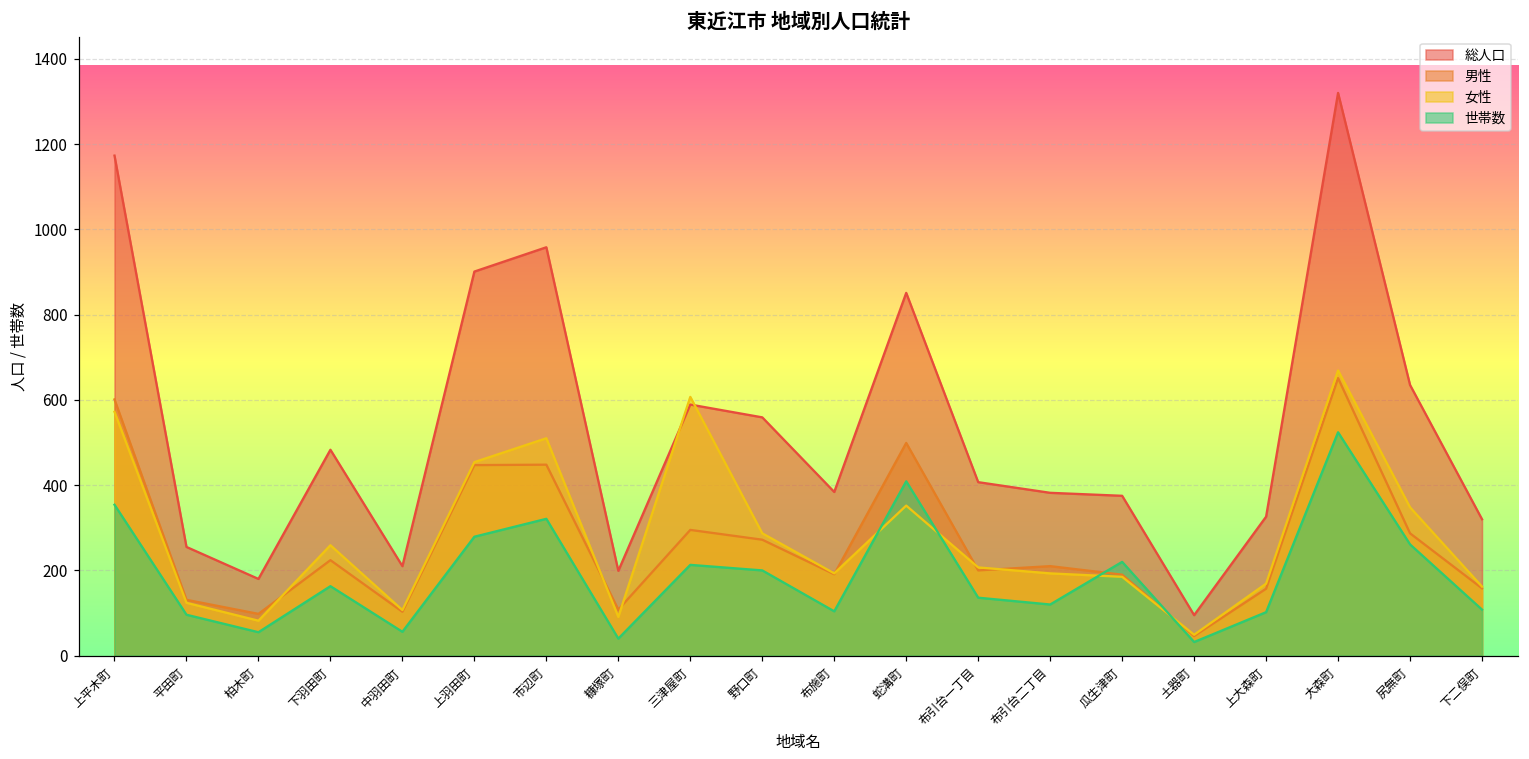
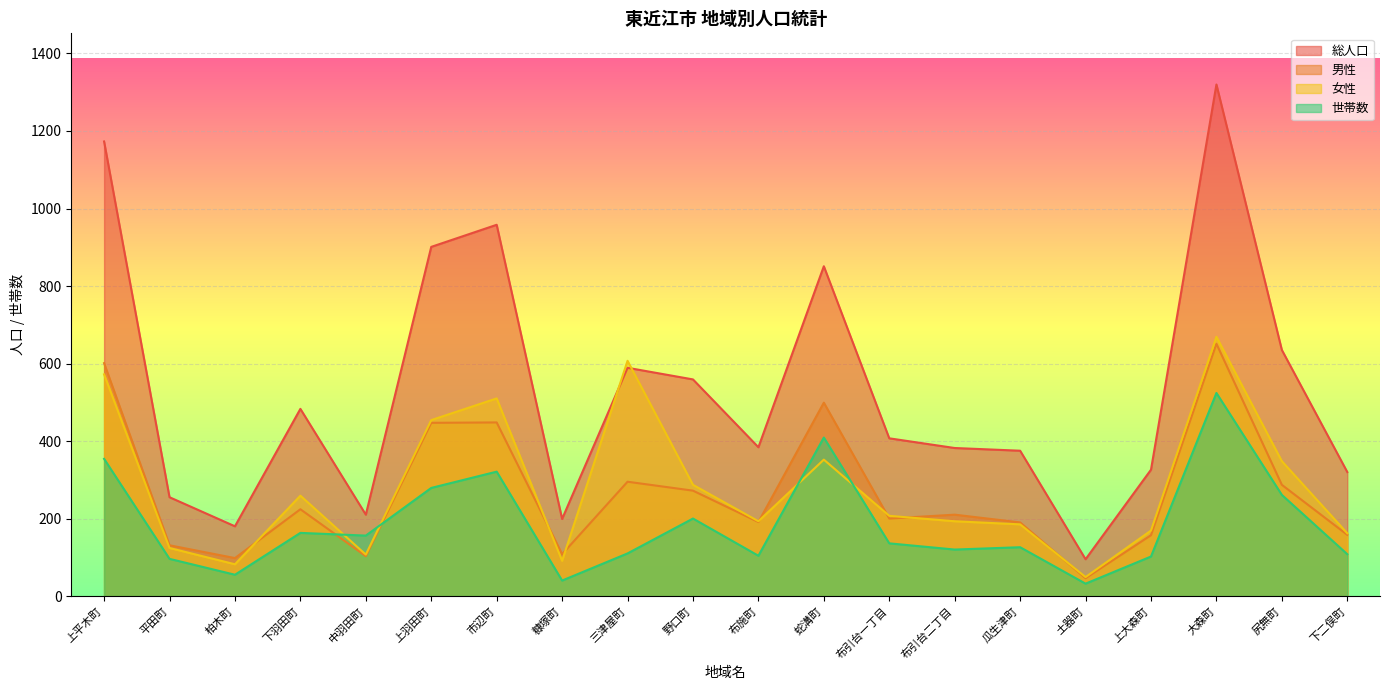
世帯数, 中羽田町: 60 -> 160
世帯数, 三津屋町: 210 -> 110
世帯数, 瓜生津町: 220 -> 130
